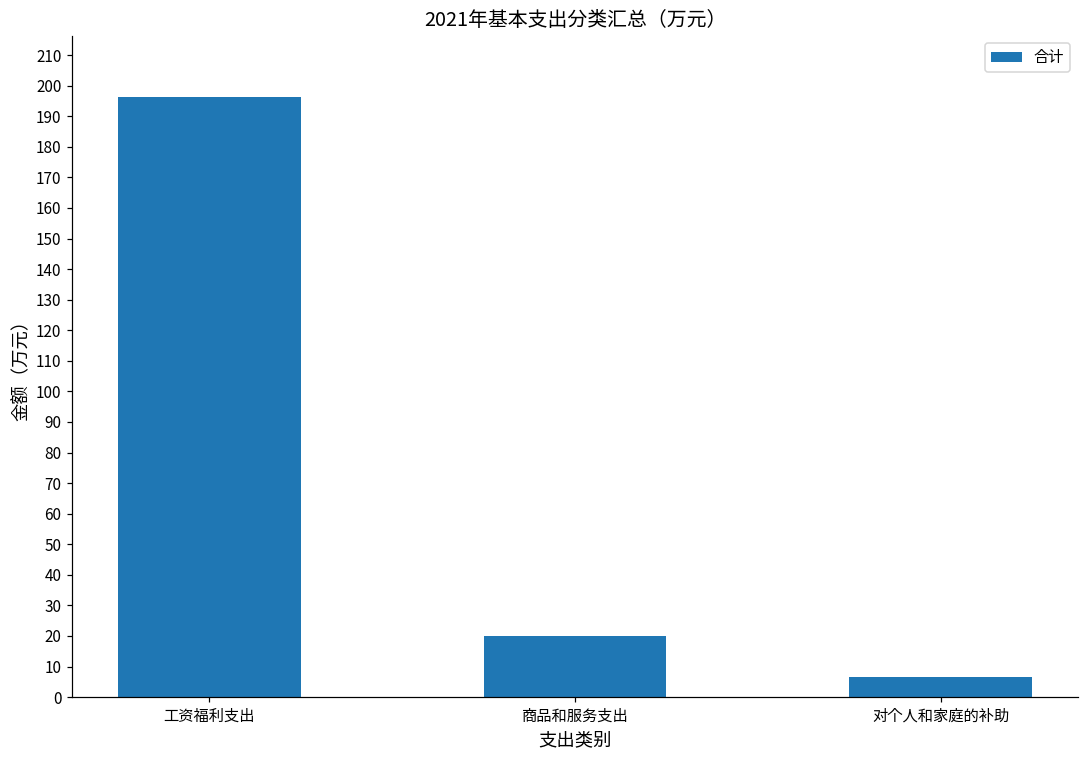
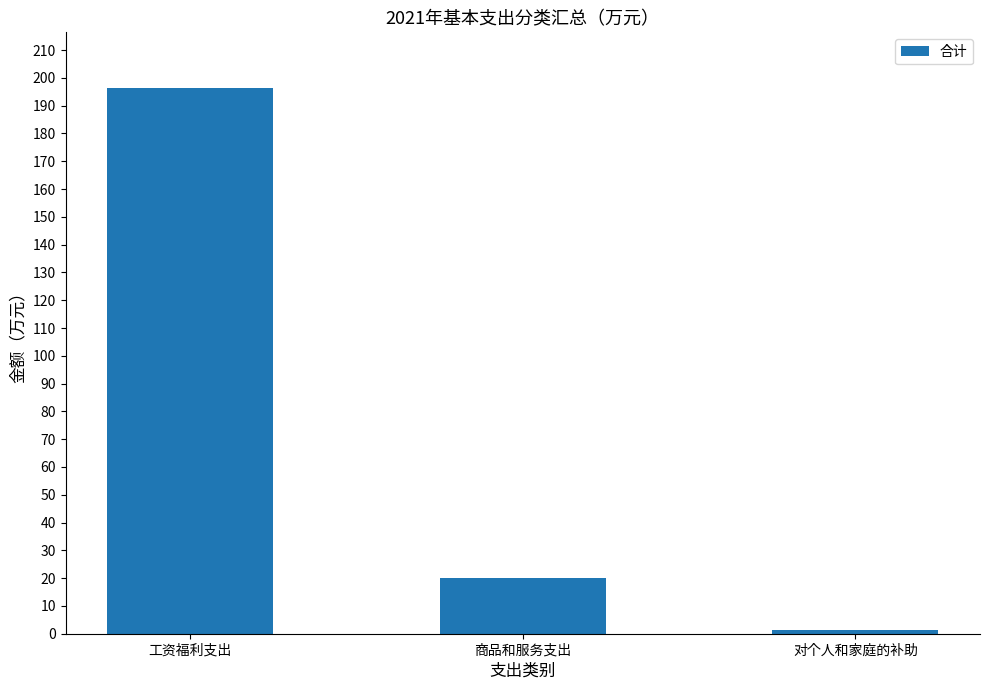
对个人和家庭的补助: 7 -> 1
